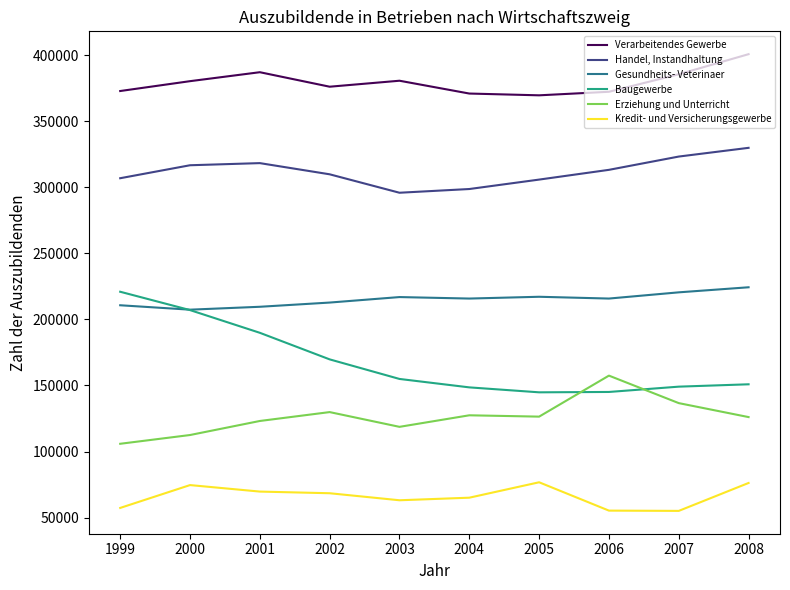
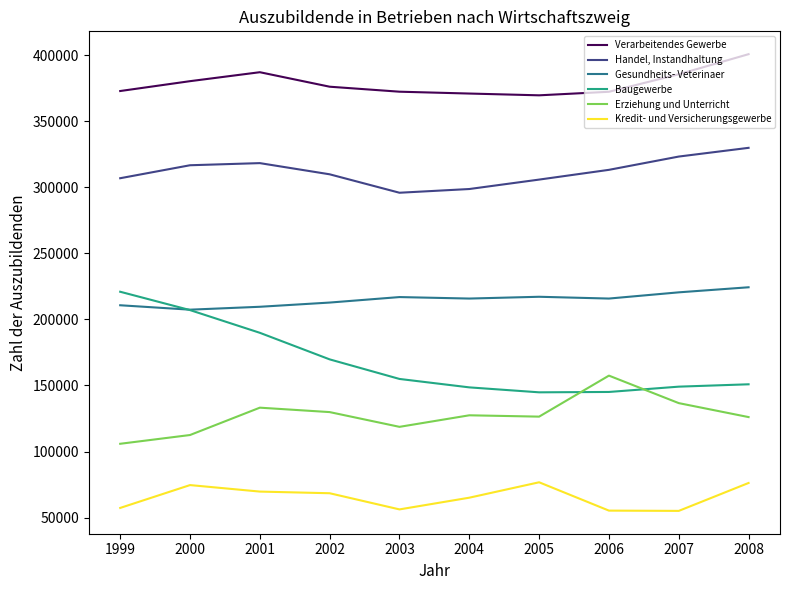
Erziehung und Unterricht, 2001: 123000 -> 133000
Verarbeitendes Gewerbe, 2003: 381000 -> 372000
Kredit- und Versicherungsgewerbe, 2003: 63000 -> 56000
